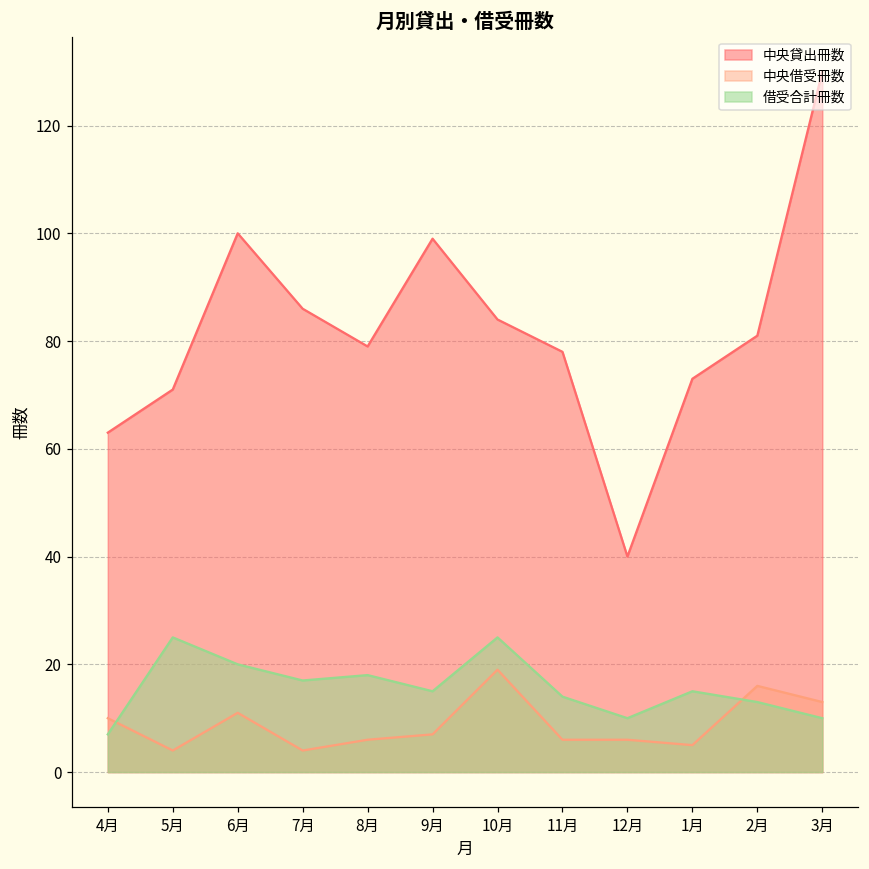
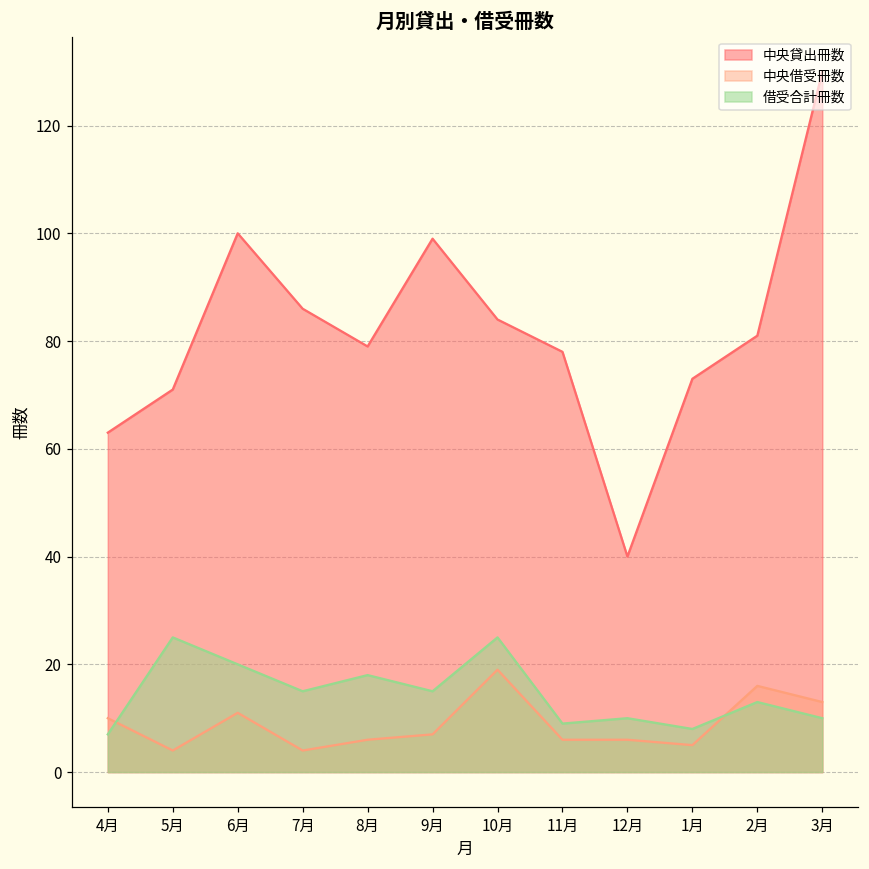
借受合計冊数, 7月: 17 -> 15
借受合計冊数, 11月: 14 -> 9
借受合計冊数, 1月: 15 -> 8
